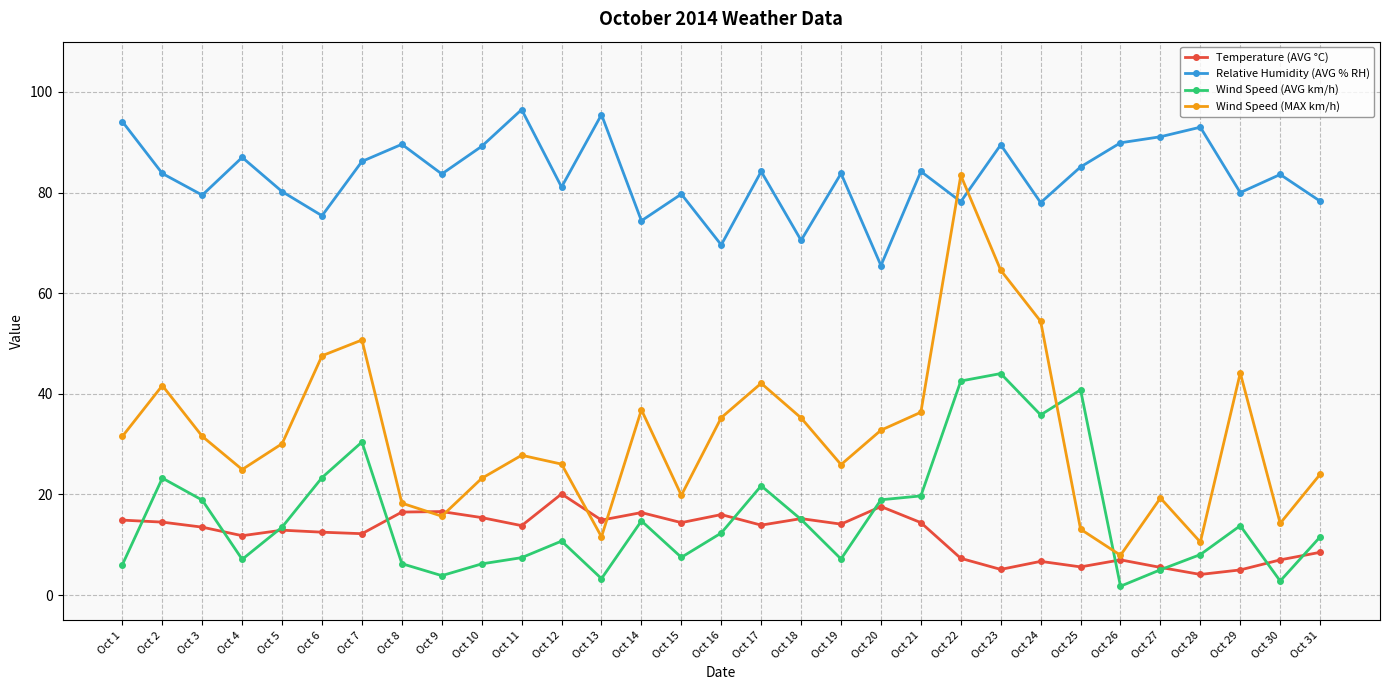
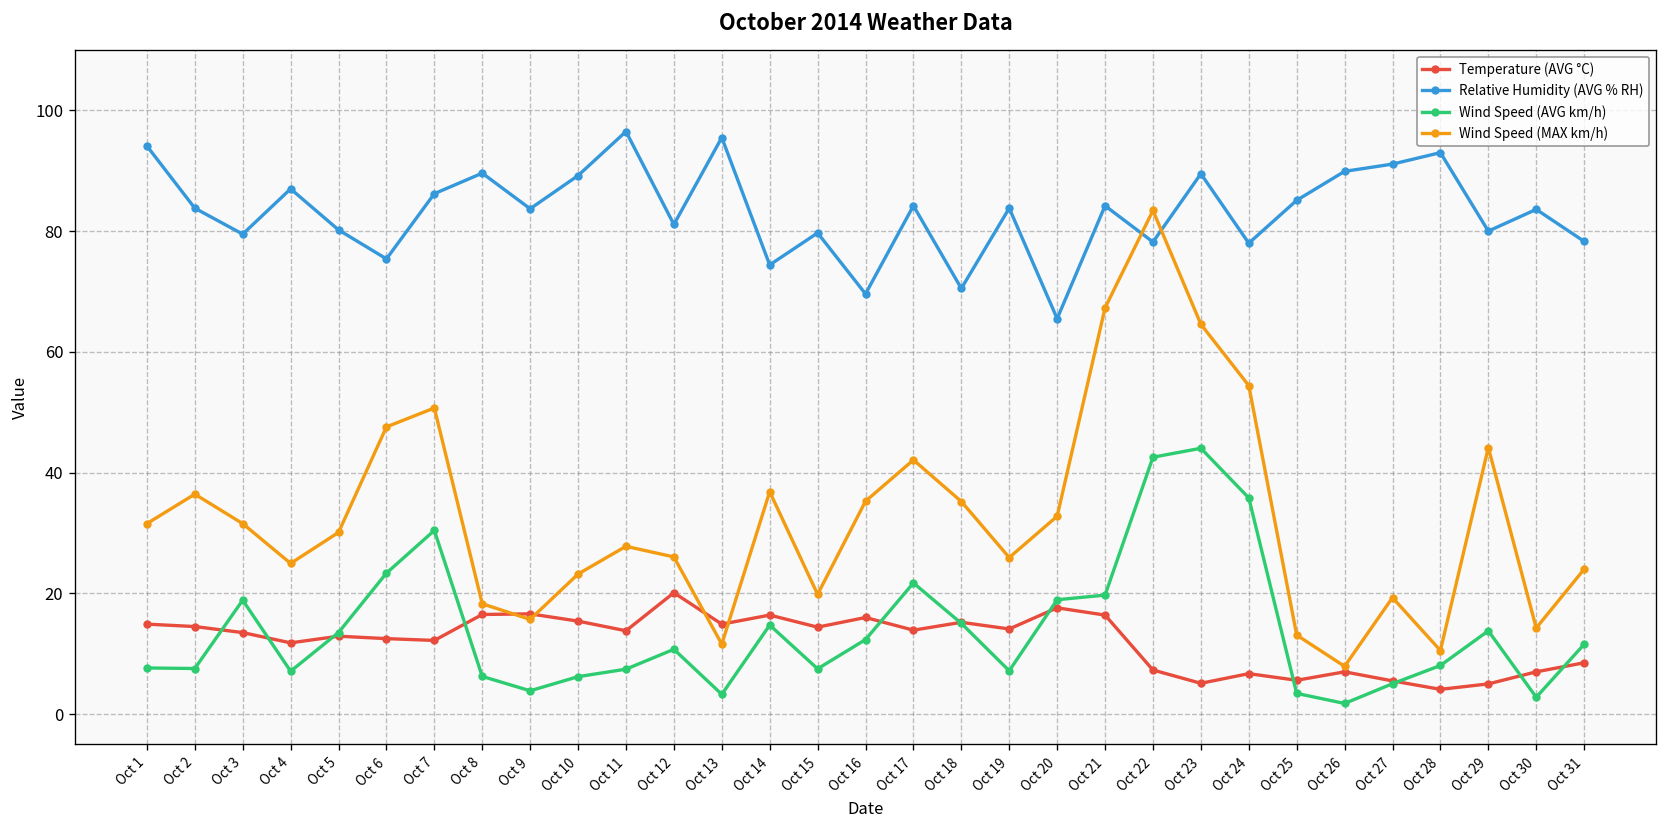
Wind Speed (AVG km/h), Oct 1: 6 -> 8
Wind Speed (AVG km/h), Oct 2: 23 -> 8
Wind Speed (MAX km/h), Oct 2: 42 -> 36
Temperature (AVG °C), Oct 21: 14 -> 16
Wind Speed (MAX km/h), Oct 21: 36 -> 67
Wind Speed (AVG km/h), Oct 25: 41 -> 3
